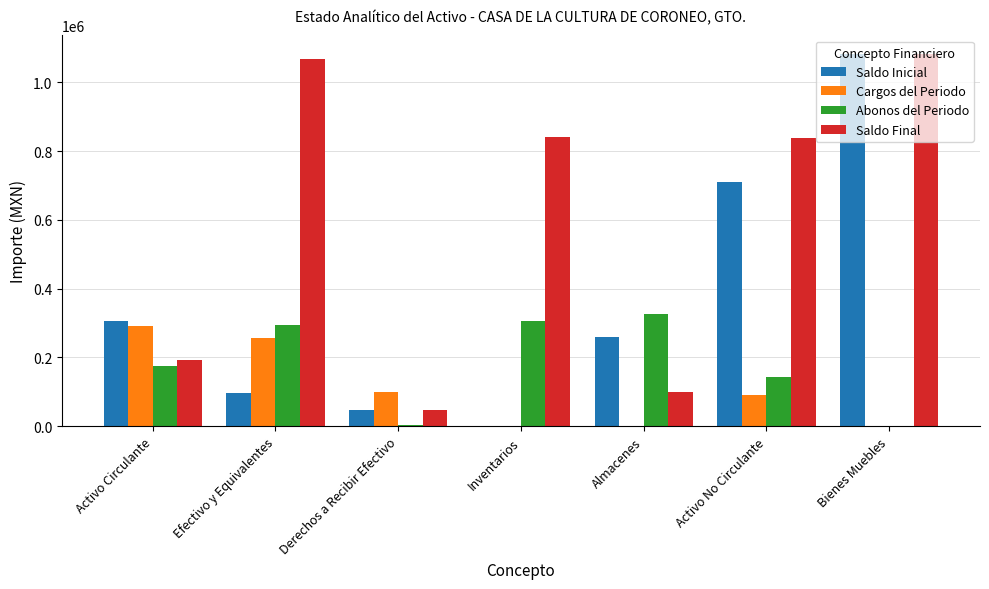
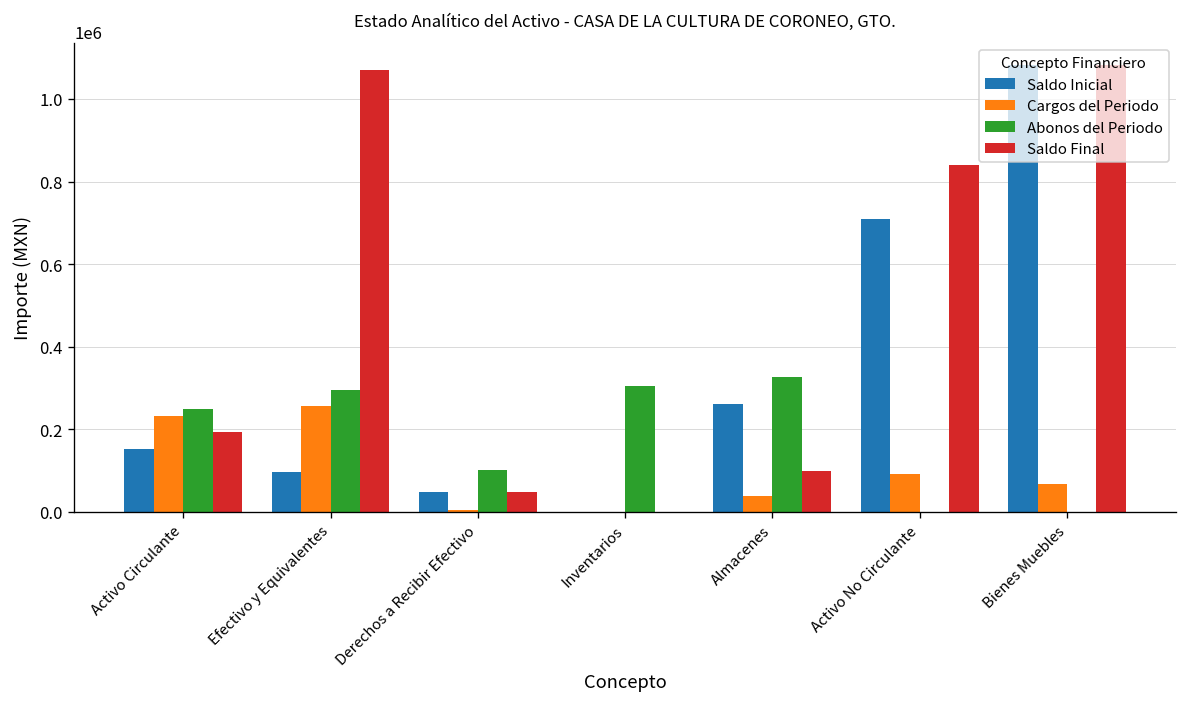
Saldo Inicial, Activo Circulante: 310000 -> 150000
Cargos del Periodo, Activo Circulante: 290000 -> 230000
Abonos del Periodo, Activo Circulante: 180000 -> 250000
Cargos del Periodo, Derechos a Recibir Efectivo: 100000 -> 0
Abonos del Periodo, Derechos a Recibir Efectivo: 0 -> 100000
Saldo Final, Inventarios: 840000 -> 0
Cargos del Periodo, Almacenes: 0 -> 40000
Abonos del Periodo, Activo No Circulante: 140000 -> 0
Cargos del Periodo, Bienes Muebles: 0 -> 70000
